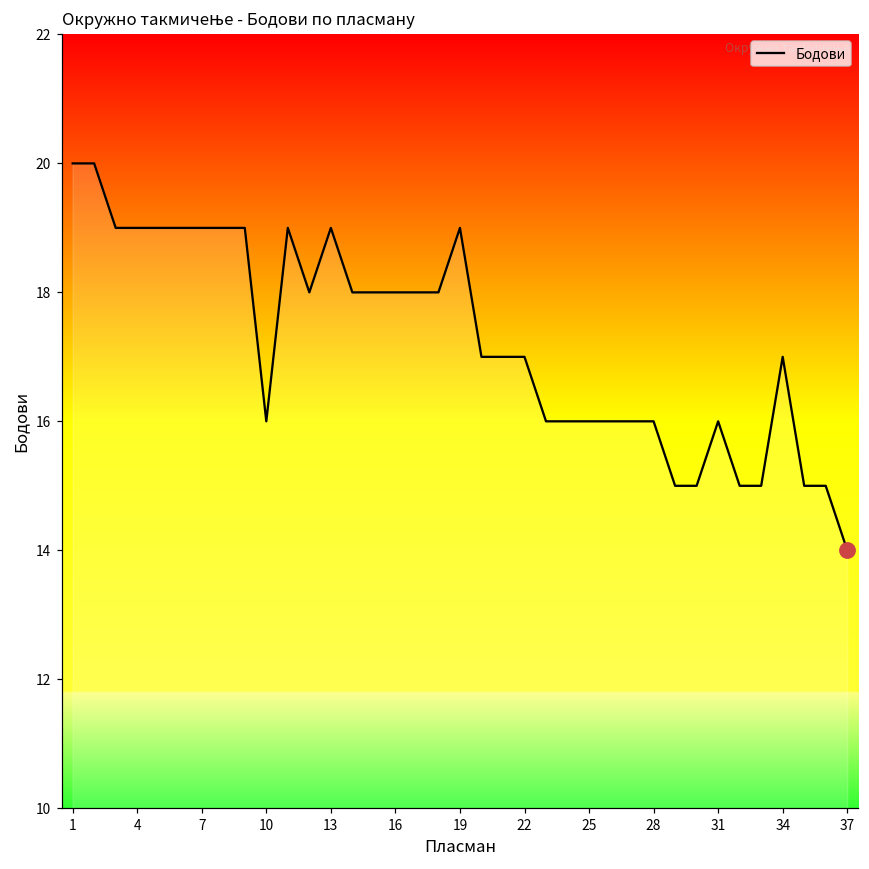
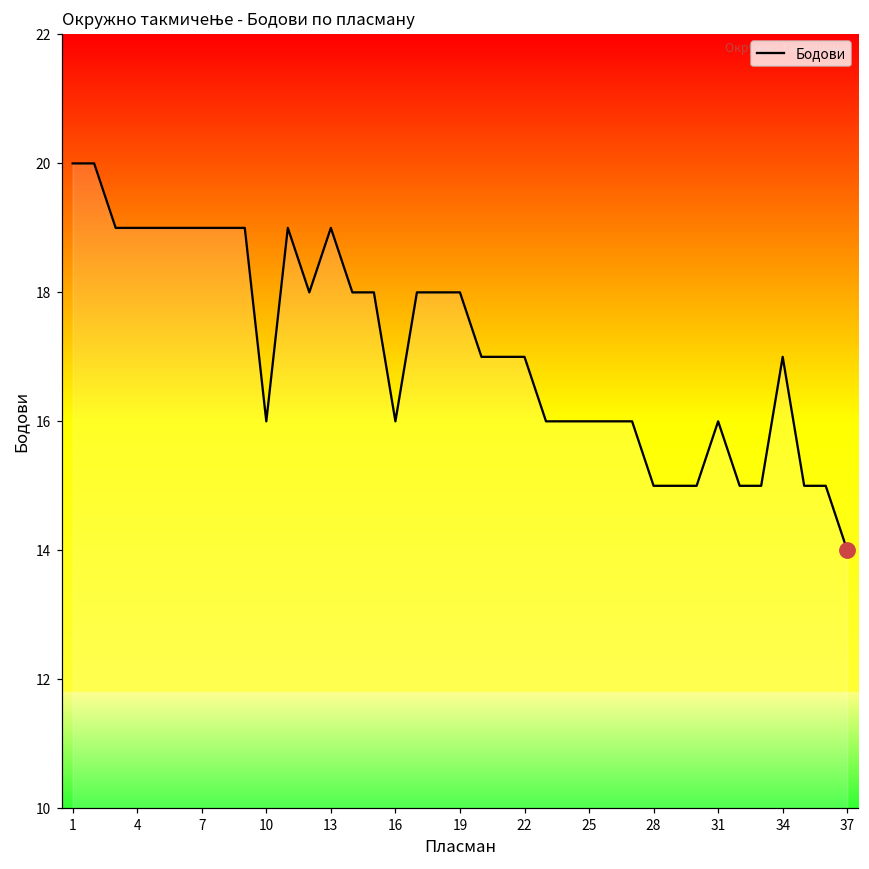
Бодови, 16: 18 -> 16
Бодови, 19: 19 -> 18
Бодови, 28: 16 -> 15
